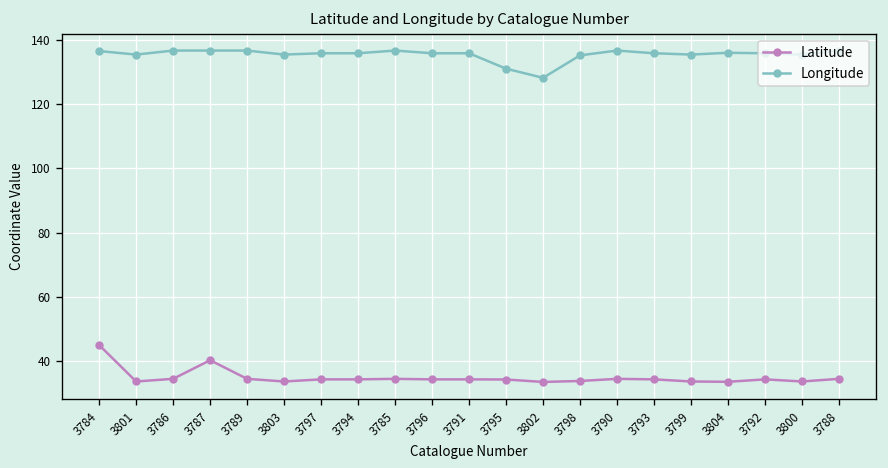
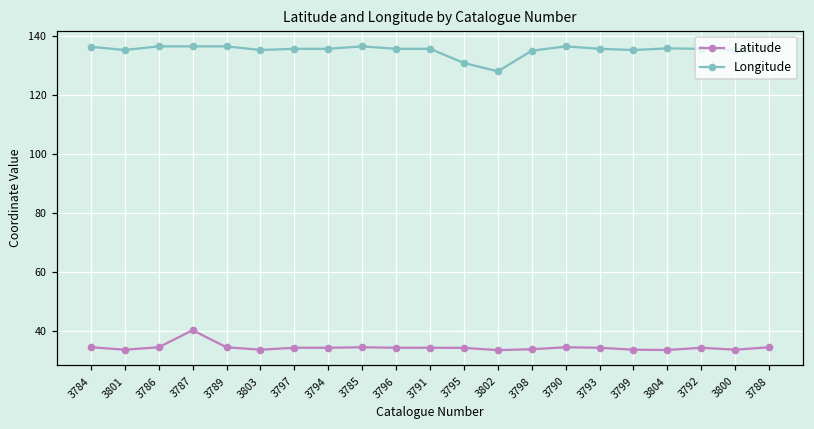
Latitude, 3784: 45 -> 35
